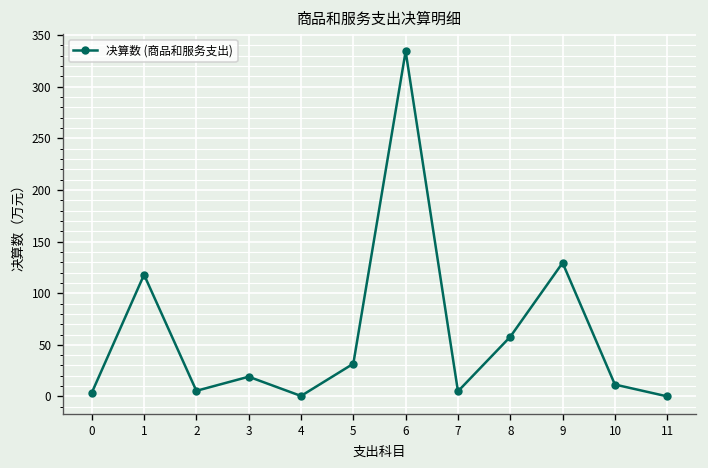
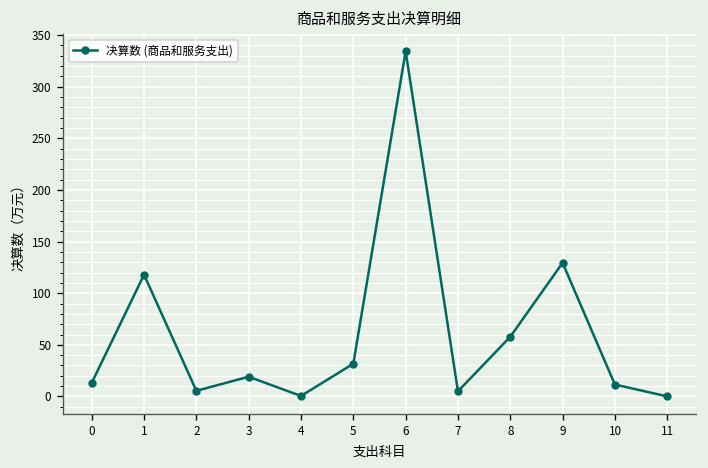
0: 0 -> 10
